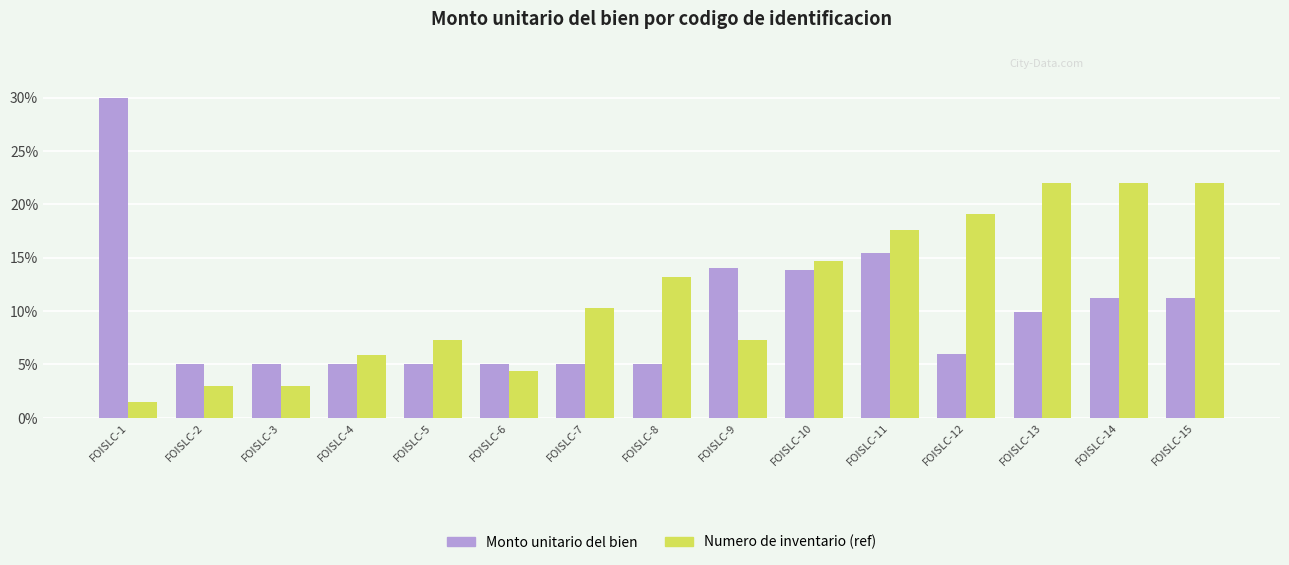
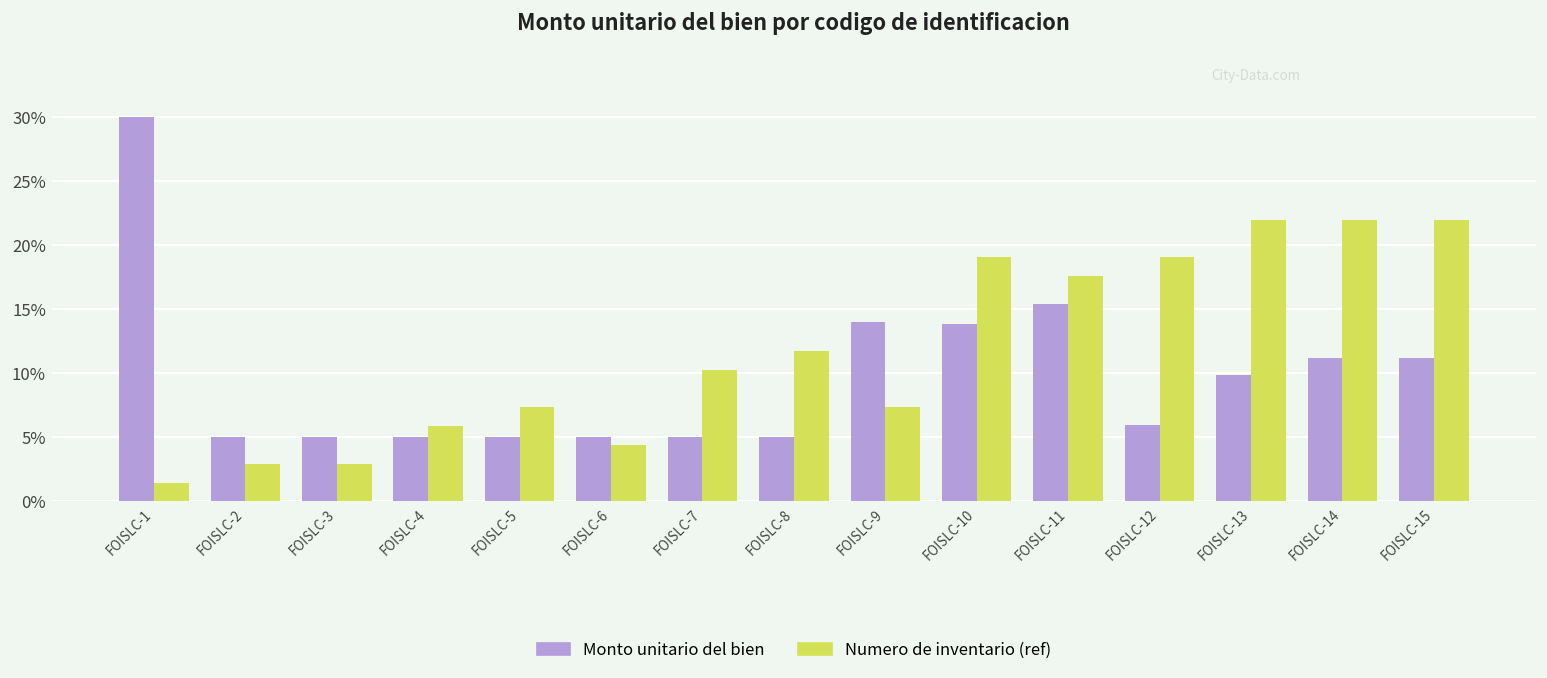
Numero de inventario (ref), FOISLC-8: 13.2% -> 11.7%
Numero de inventario (ref), FOISLC-10: 14.7% -> 19.1%
